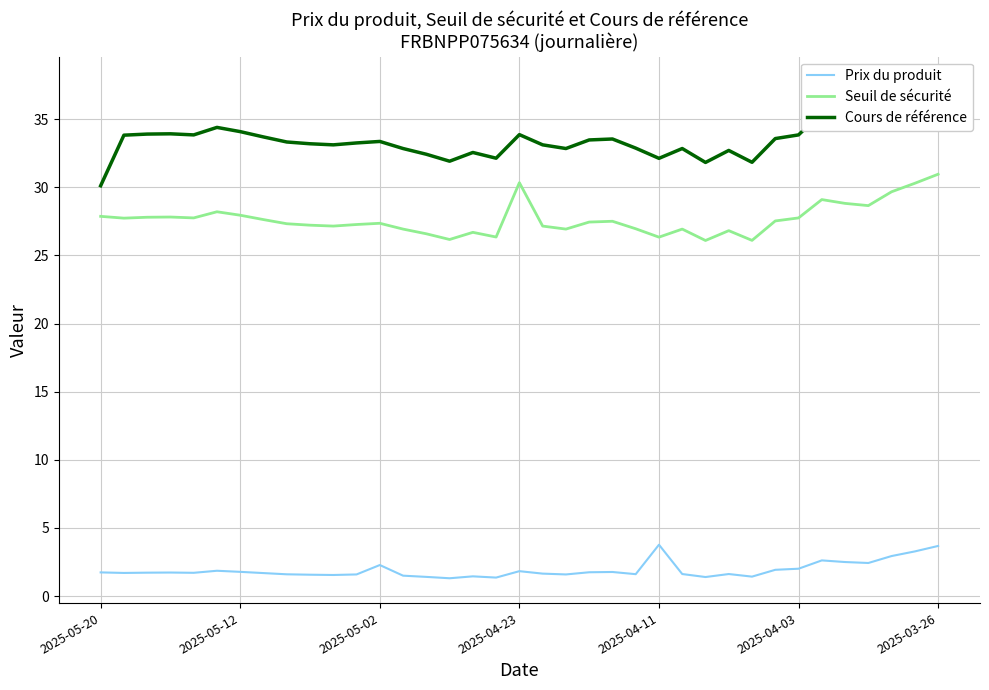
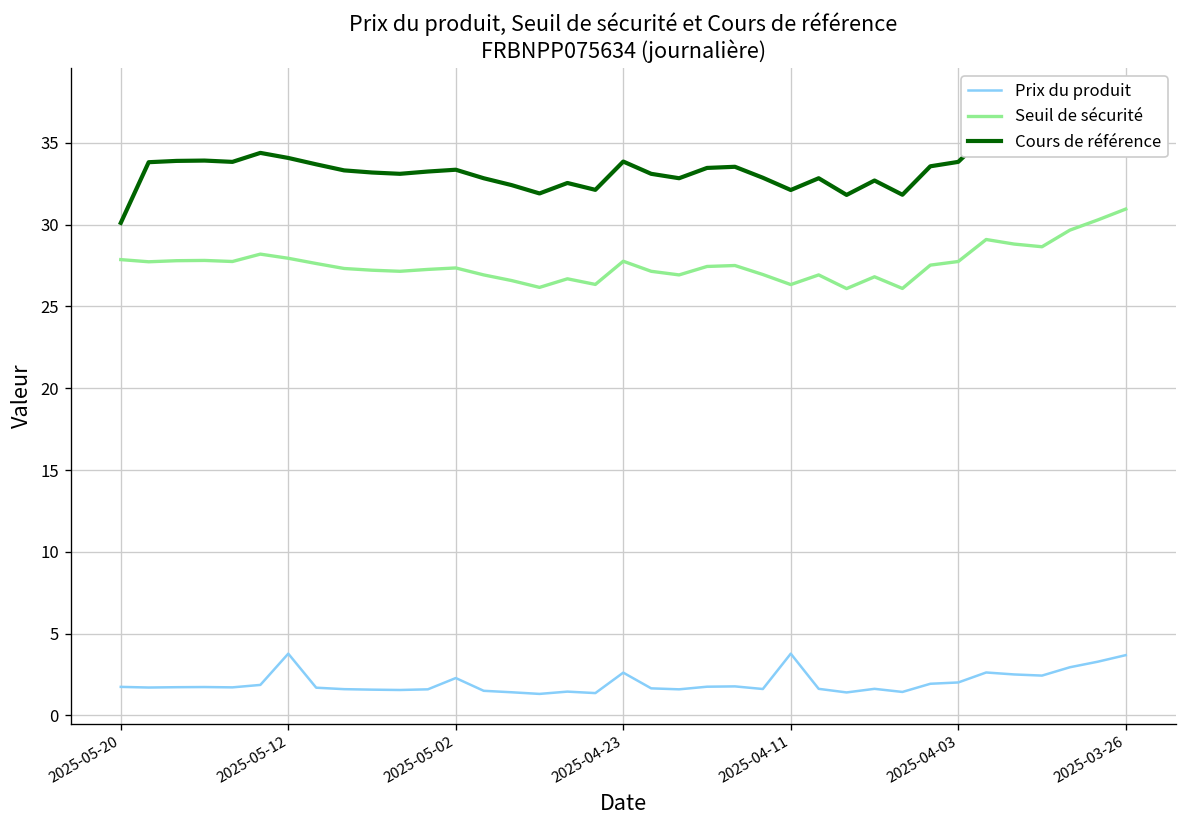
Prix du produit, 2025-05-12: 1.8 -> 3.8
Prix du produit, 2025-04-23: 1.8 -> 2.6
Seuil de sécurité, 2025-04-23: 30.3 -> 27.8
